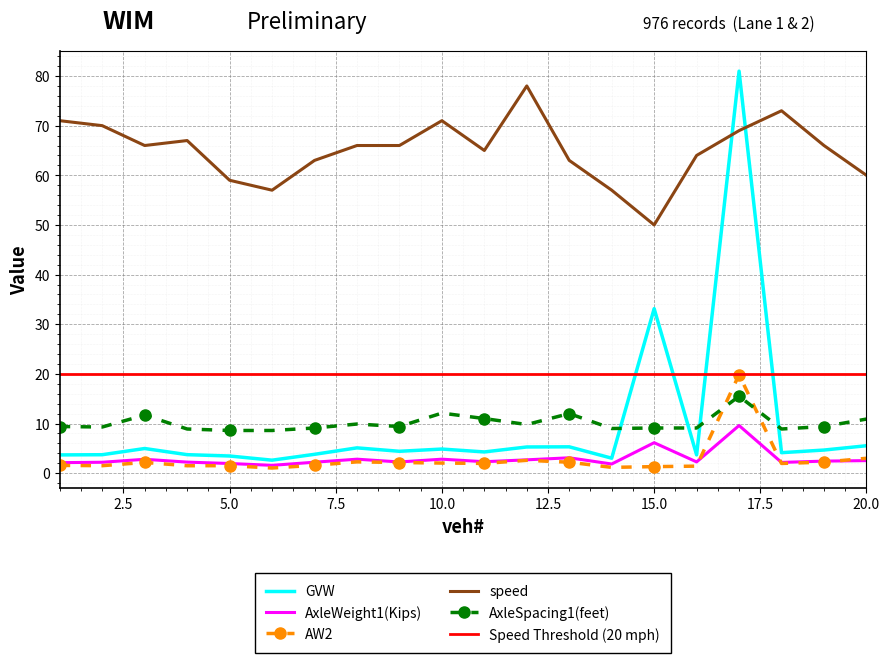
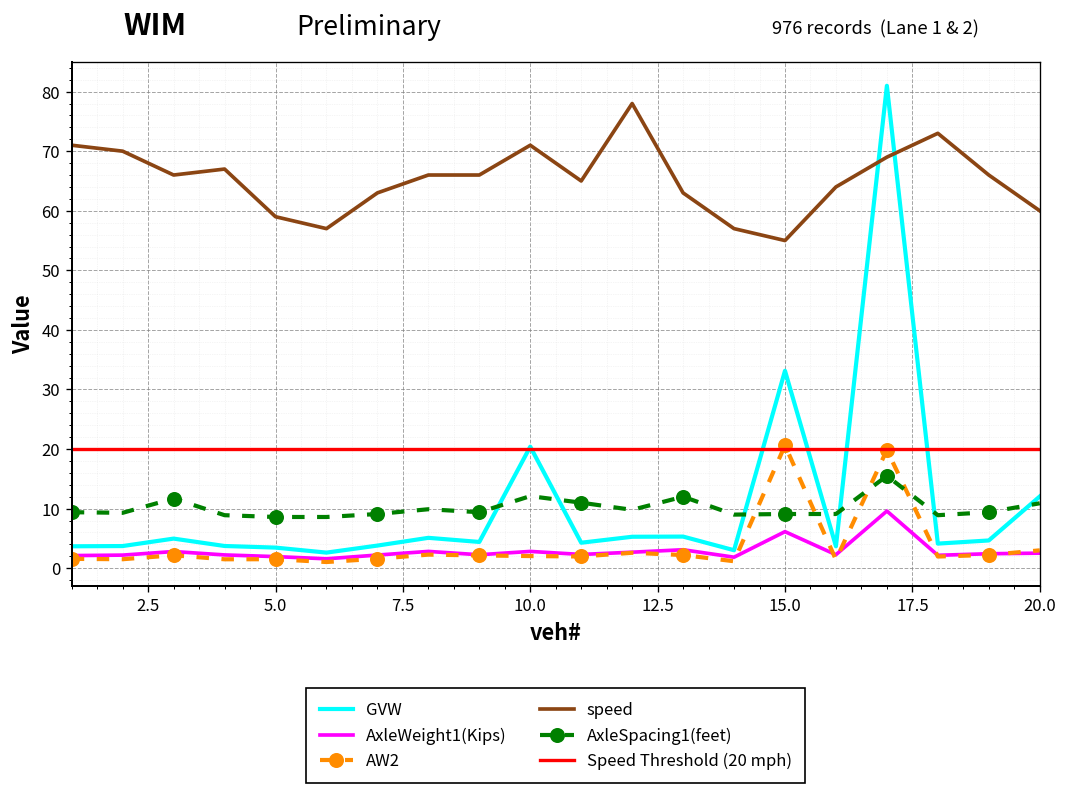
GVW, 10.0: 5 -> 20
AW2, 15.0: 1 -> 21
speed, 15.0: 50 -> 55
GVW, 20.0: 6 -> 12
